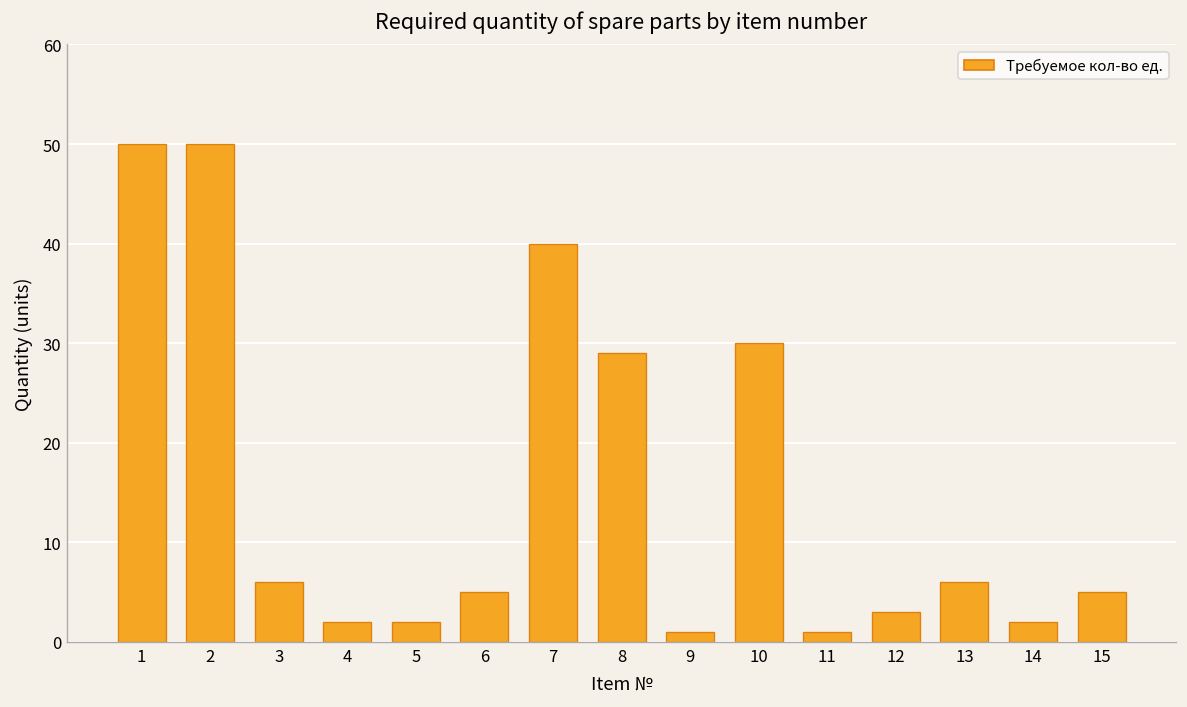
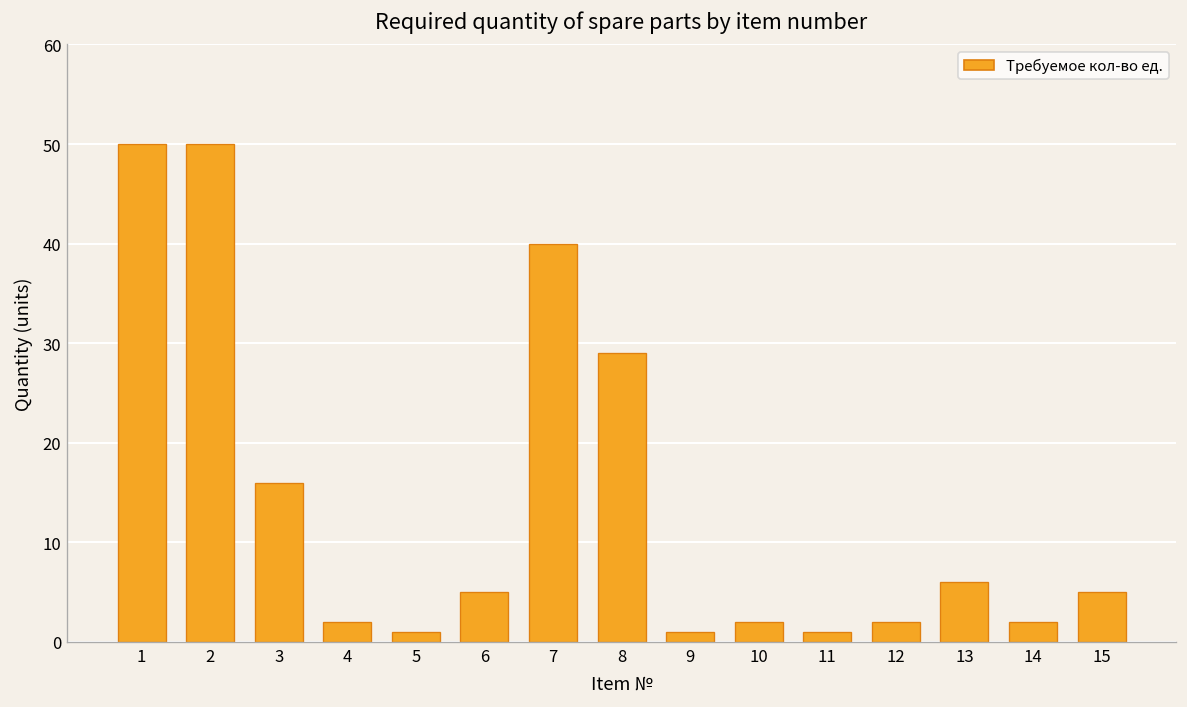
3: 6 -> 16
5: 2 -> 1
10: 30 -> 2
12: 3 -> 2
